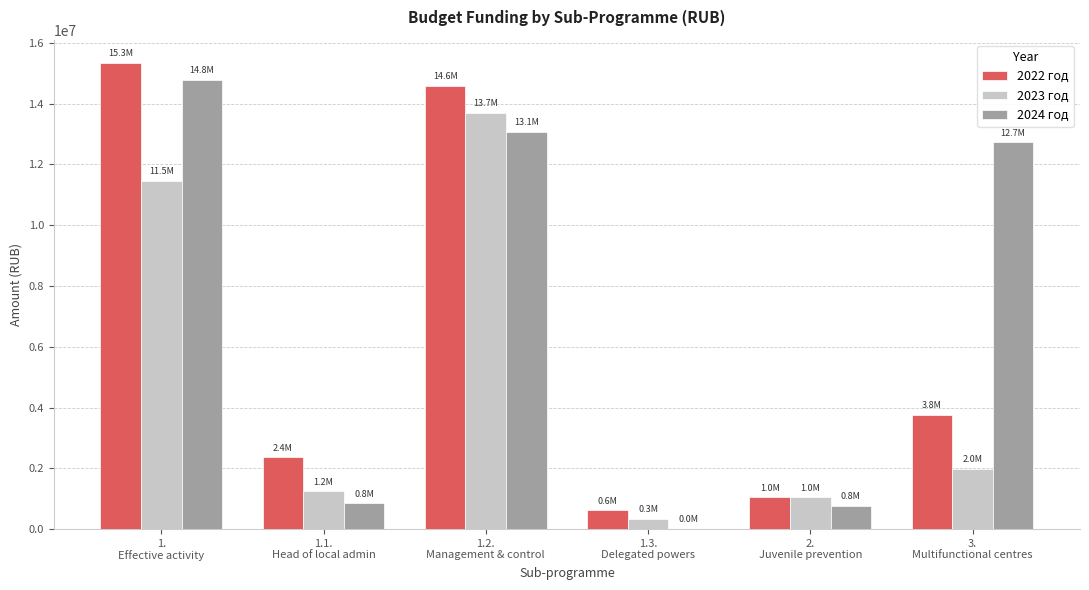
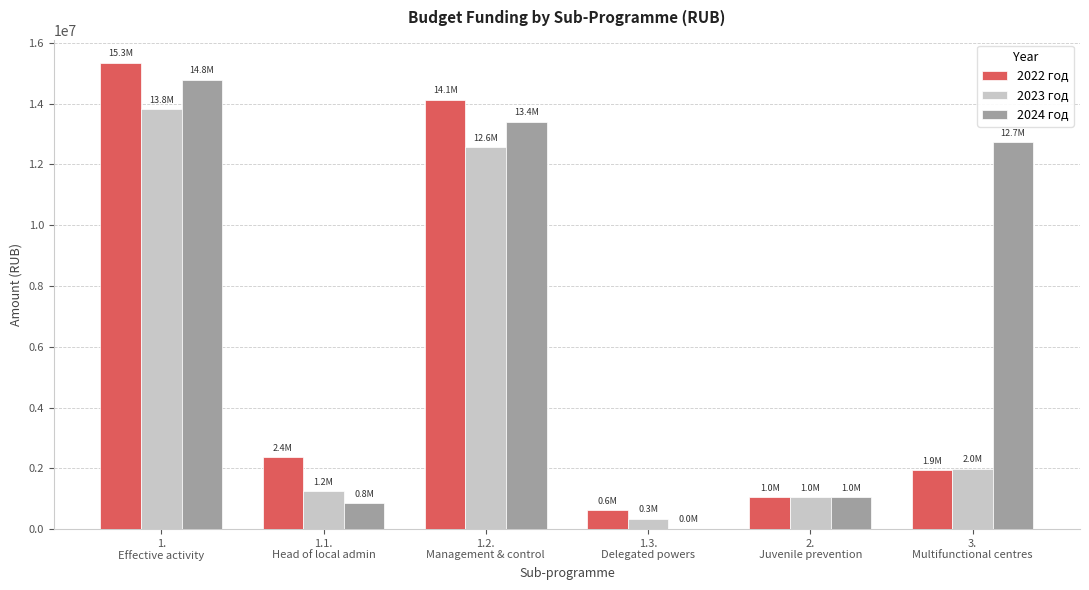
2023 год, 1. Effective activity: 11.5M -> 13.8M
2022 год, 1.2. Management & control: 14.6M -> 14.1M
2023 год, 1.2. Management & control: 13.7M -> 12.6M
2024 год, 1.2. Management & control: 13.1M -> 13.4M
2024 год, 2. Juvenile prevention: 0.8M -> 1.0M
2022 год, 3. Multifunctional centres: 3.8M -> 1.9M
